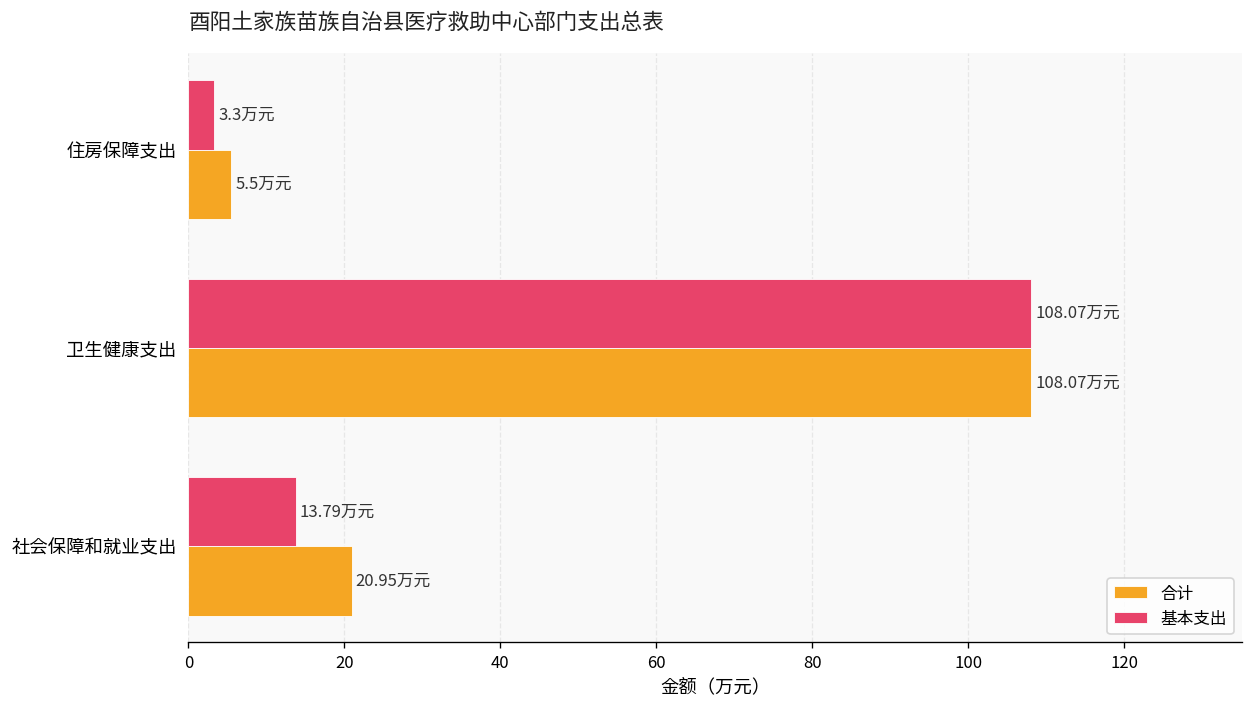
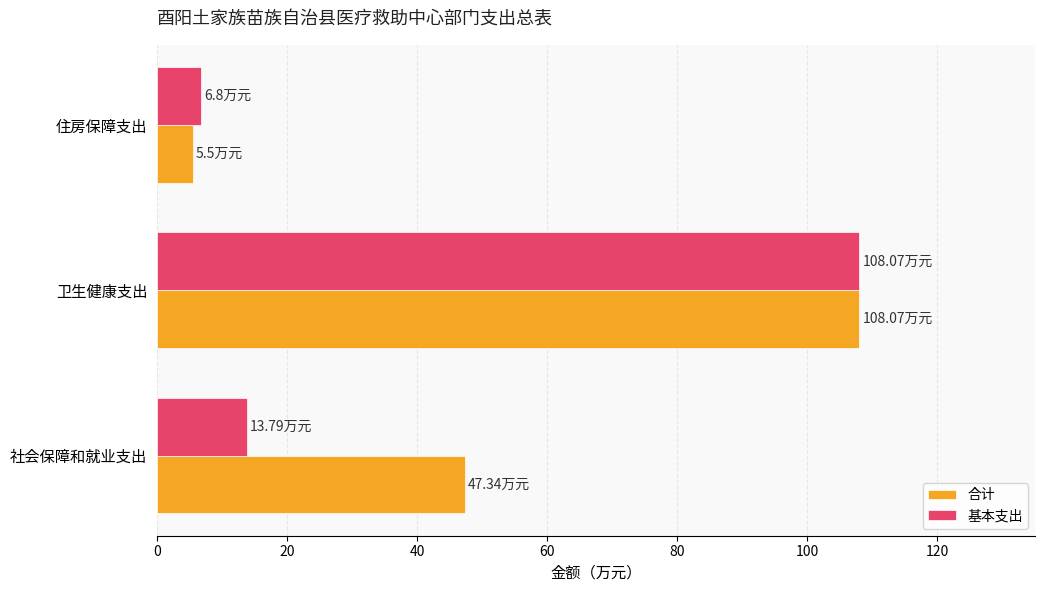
基本支出, 住房保障支出: 3.3 -> 6.8
合计, 社会保障和就业支出: 20.95 -> 47.34
